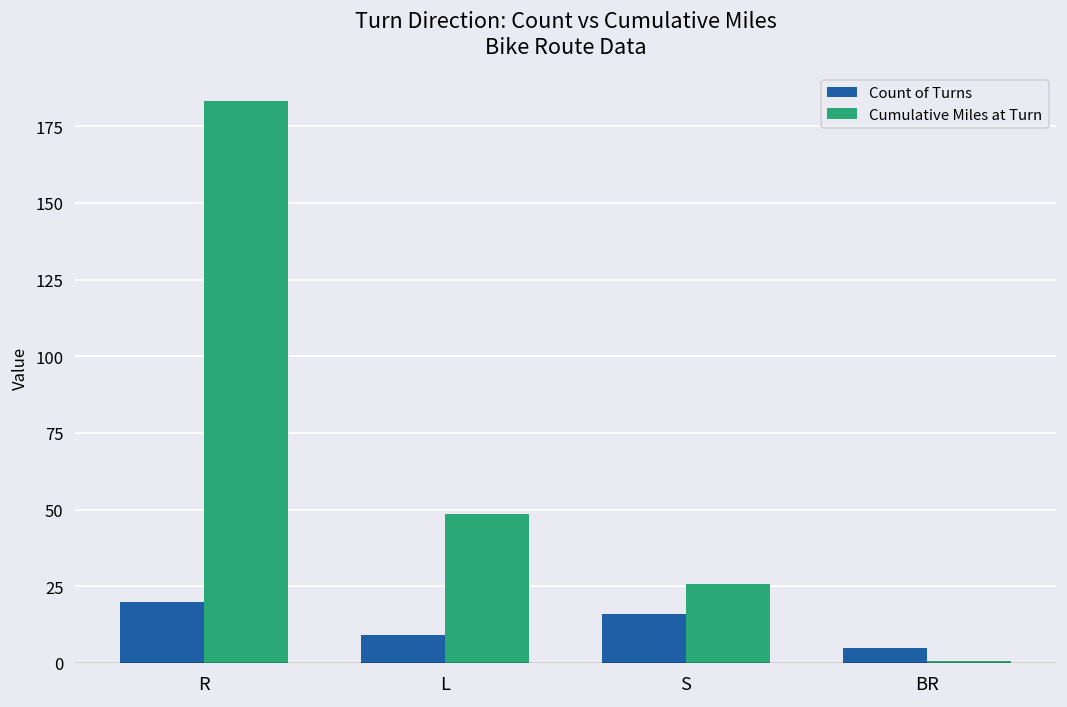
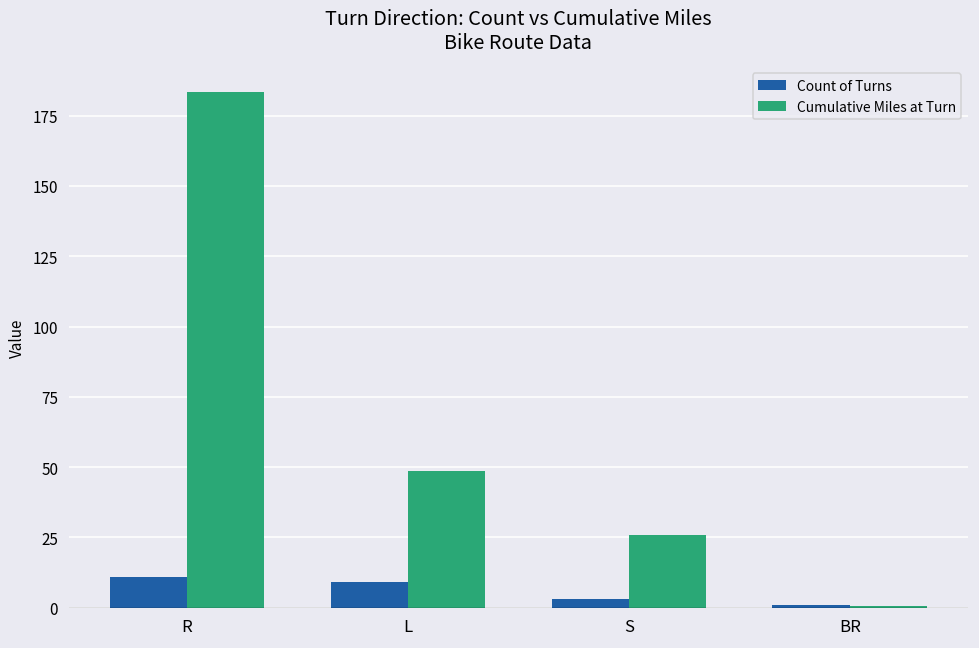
Count of Turns, R: 20 -> 11
Count of Turns, S: 16 -> 3
Count of Turns, BR: 5 -> 1
